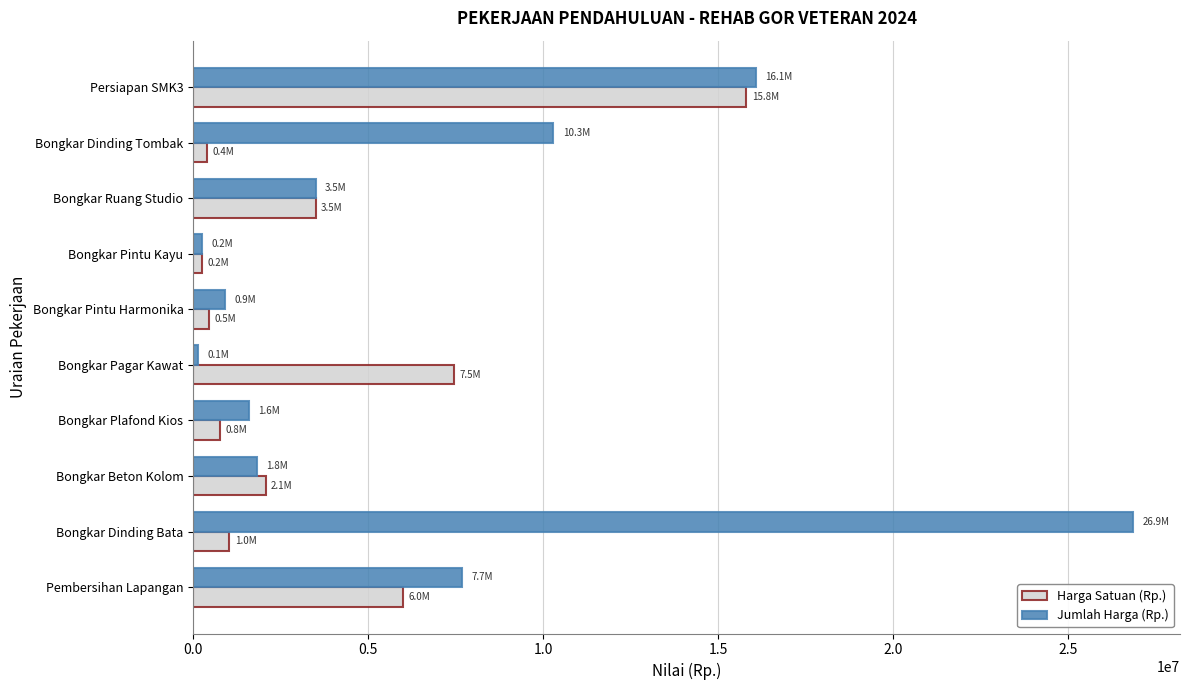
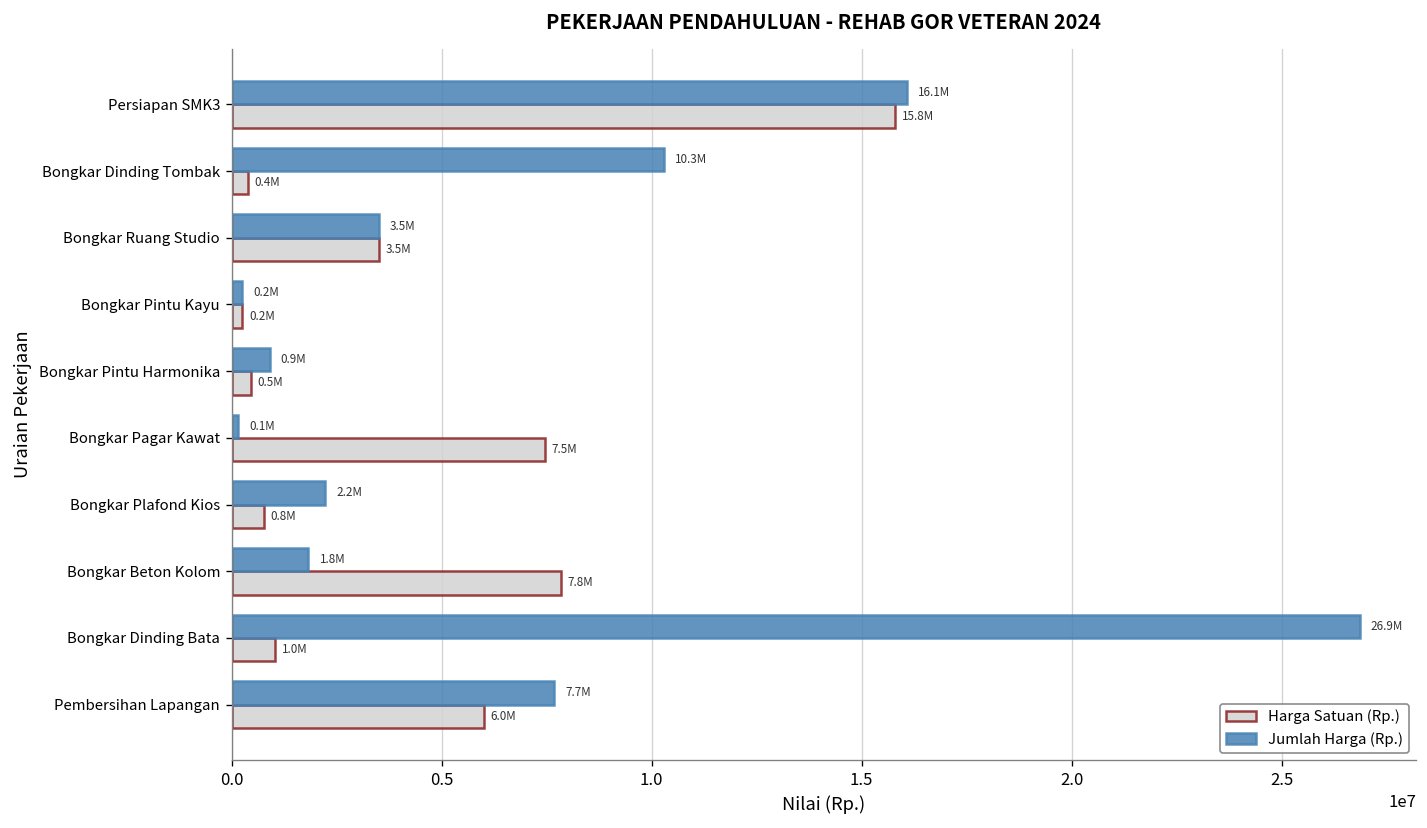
Jumlah Harga (Rp.), Bongkar Plafond Kios: 1.6M -> 2.2M
Harga Satuan (Rp.), Bongkar Beton Kolom: 2.1M -> 7.8M
